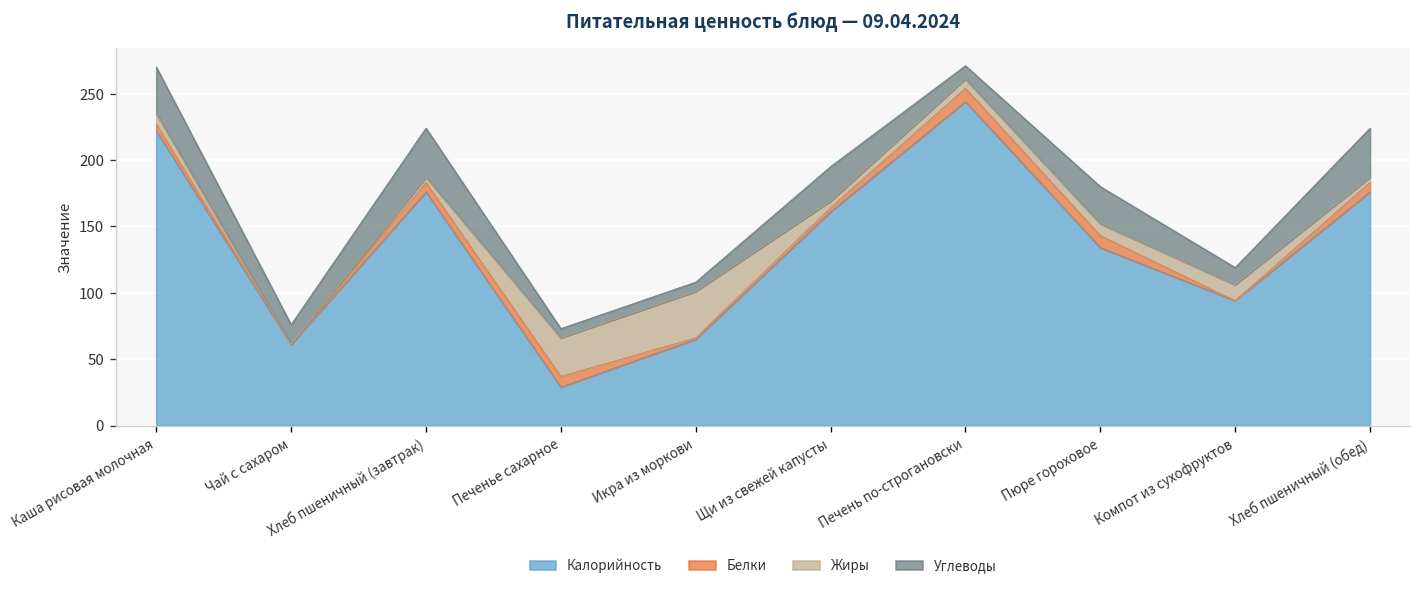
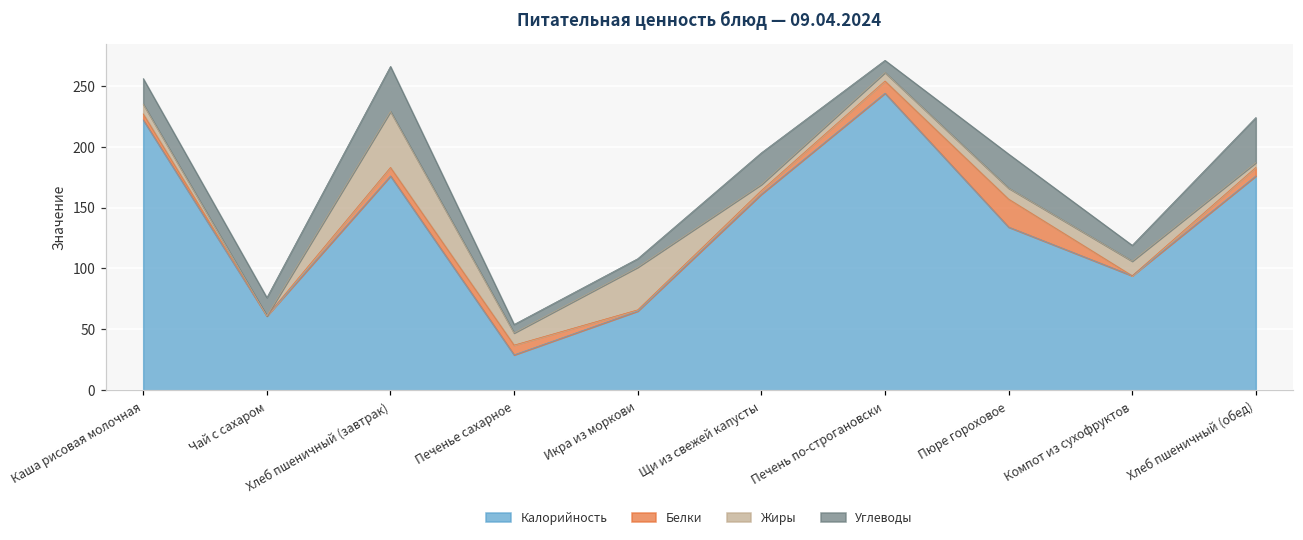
Углеводы, Каша рисовая молочная: 35 -> 21
Жиры, Хлеб пшеничный (завтрак): 4 -> 46
Жиры, Печенье сахарное: 29 -> 10
Белки, Пюре гороховое: 9 -> 23
